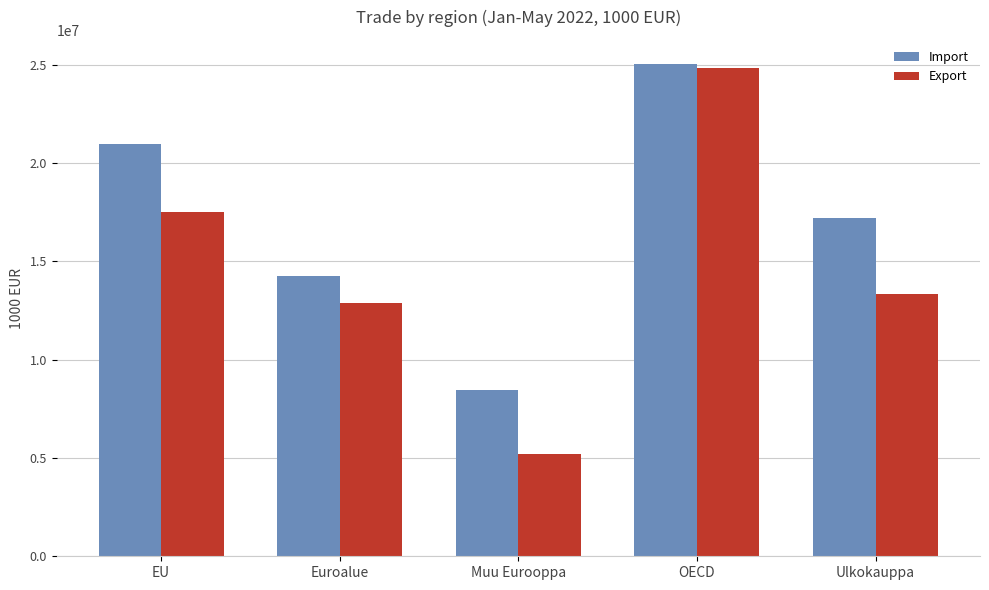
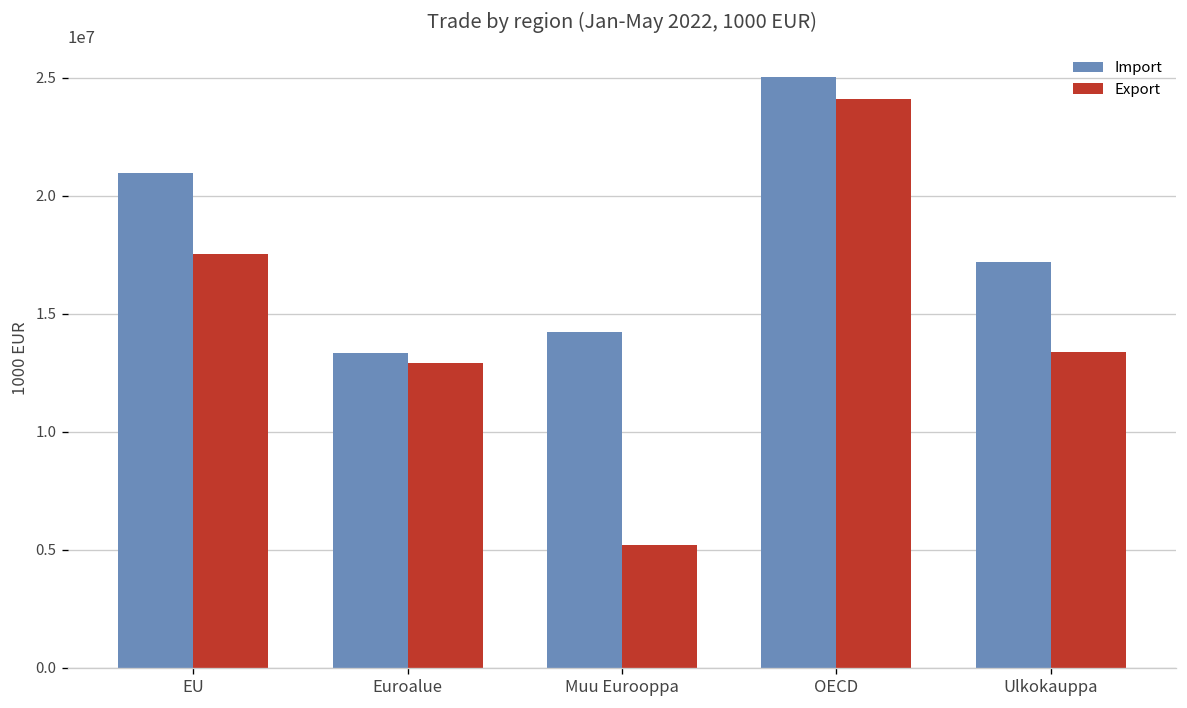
Import, Euroalue: 14300000 -> 13300000
Import, Muu Eurooppa: 8500000 -> 14200000
Export, OECD: 24800000 -> 24100000
